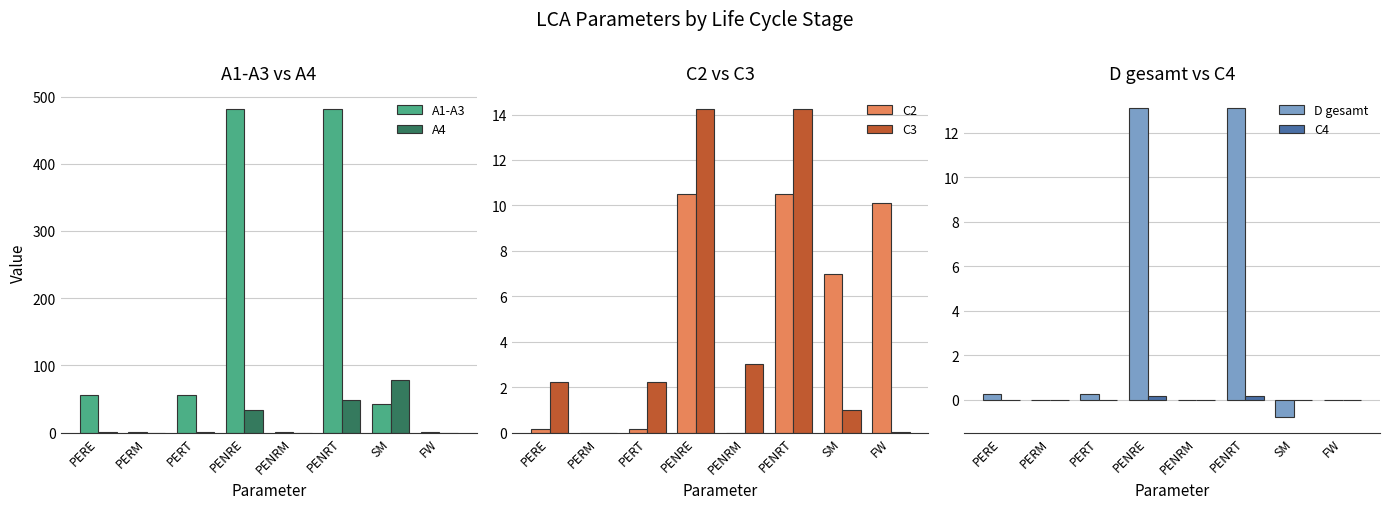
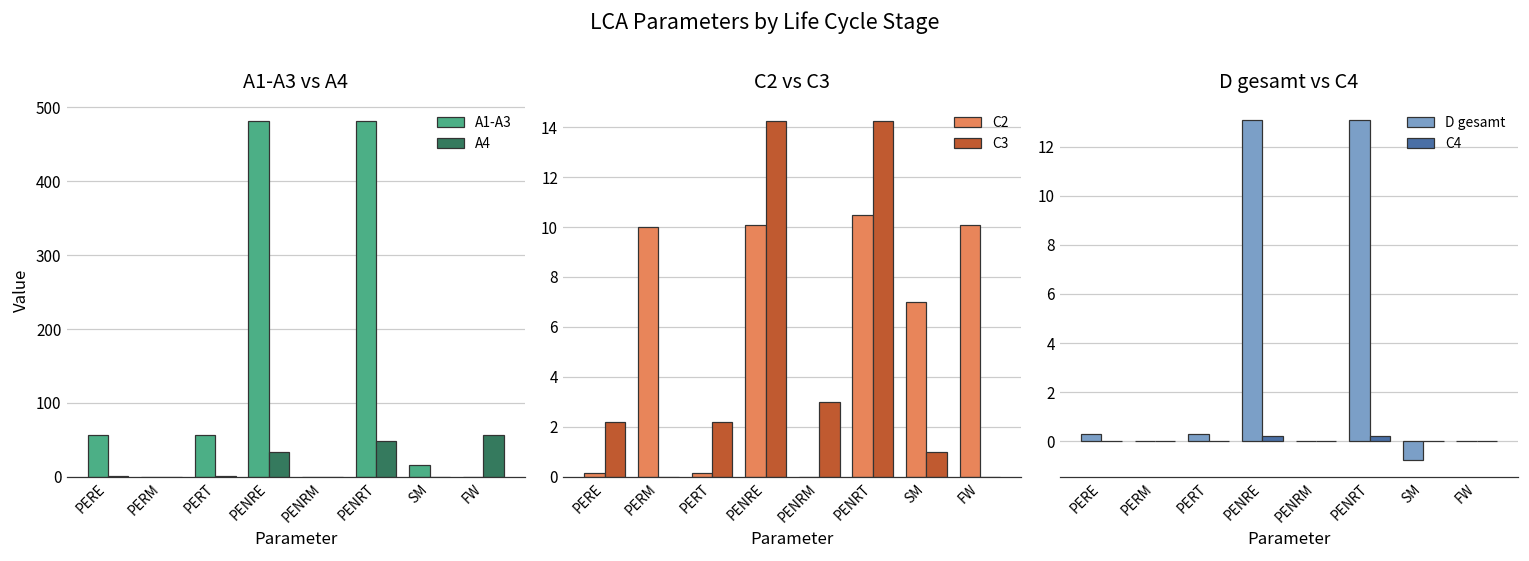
A1-A3 vs A4, A1-A3, SM: 40 -> 20
A1-A3 vs A4, A4, SM: 80 -> 0
A1-A3 vs A4, A4, FW: 0 -> 60
C2 vs C3, C2, PERM: 0 -> 10
C2 vs C3, C2, PENRE: 10.5 -> 10.1
